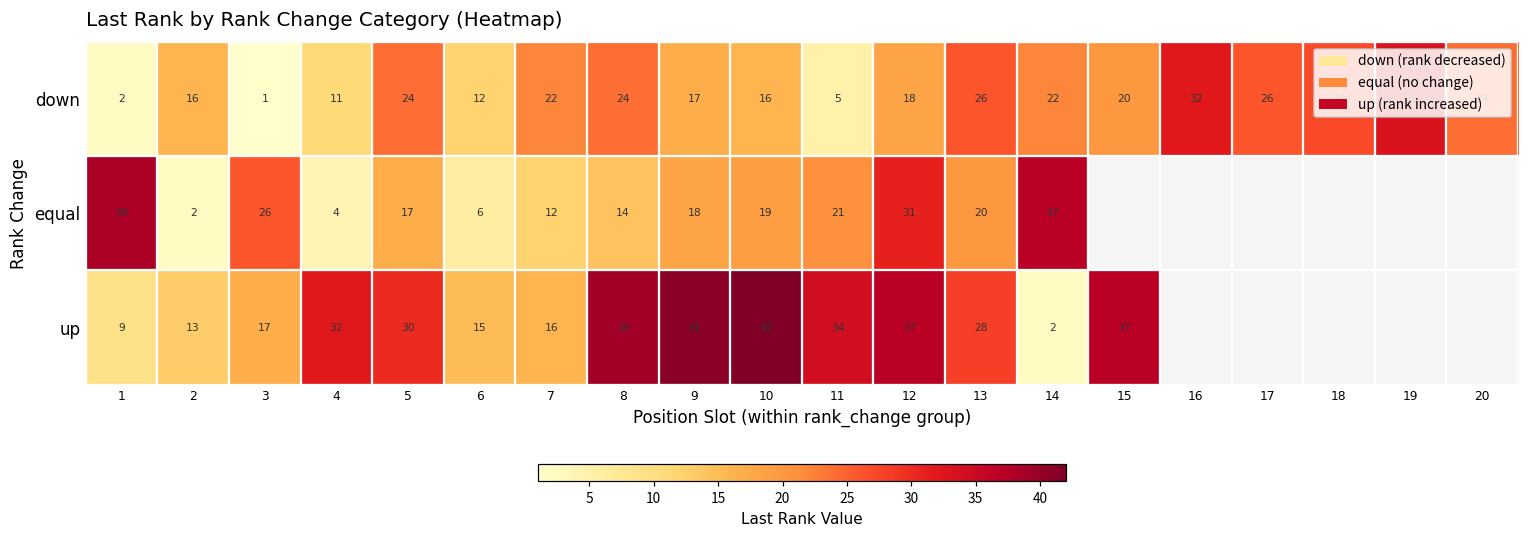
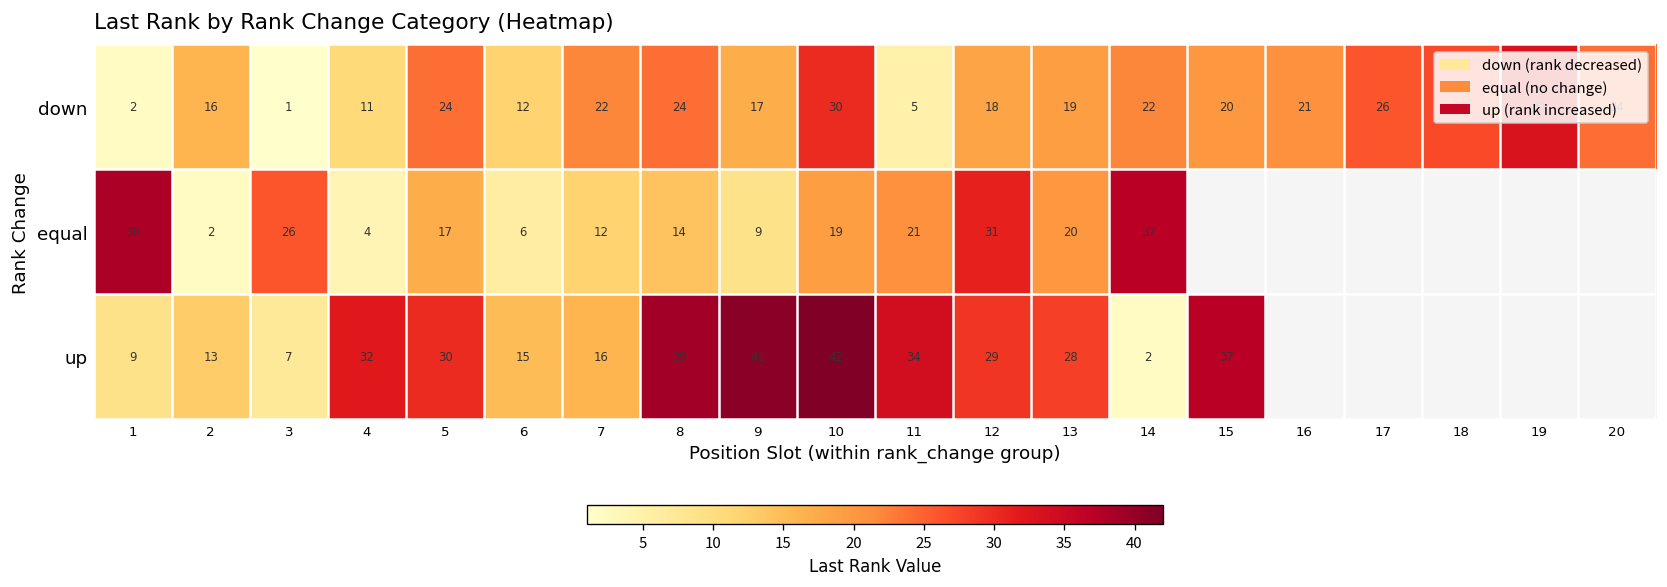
down, 10: 16 -> 30
down, 13: 26 -> 19
down, 16: 32 -> 21
equal, 9: 18 -> 9
up, 3: 17 -> 7
up, 12: 37 -> 29
